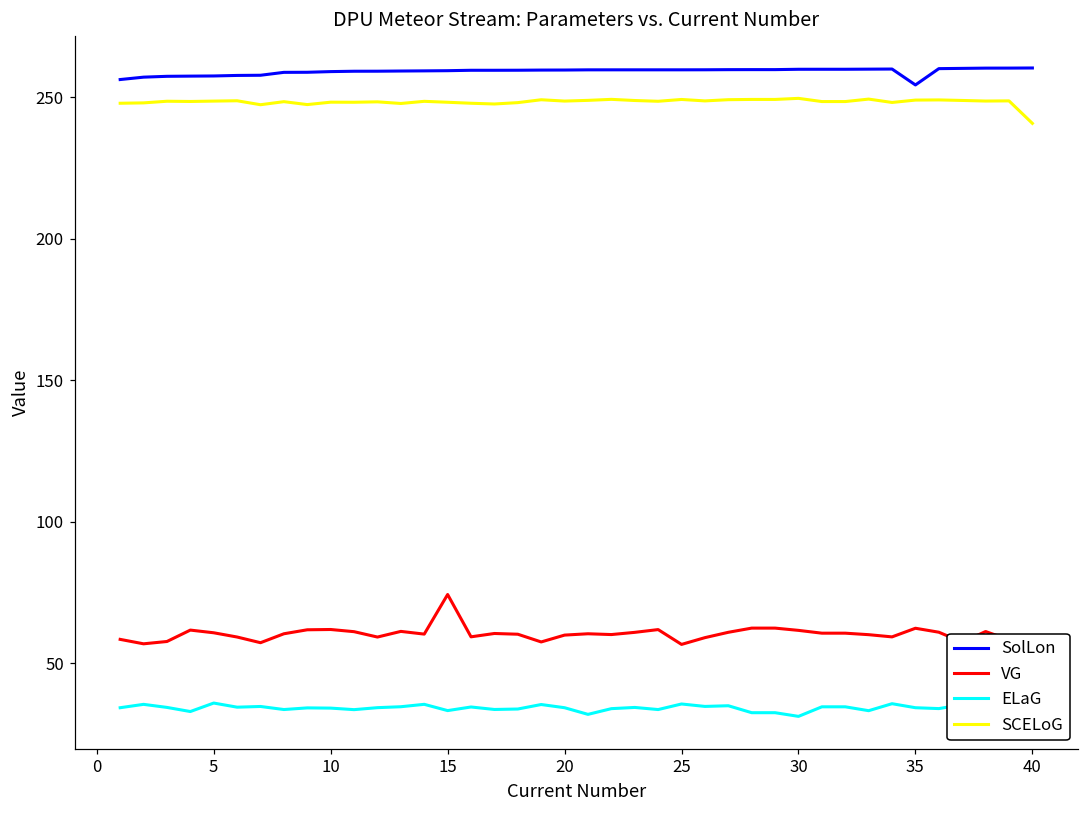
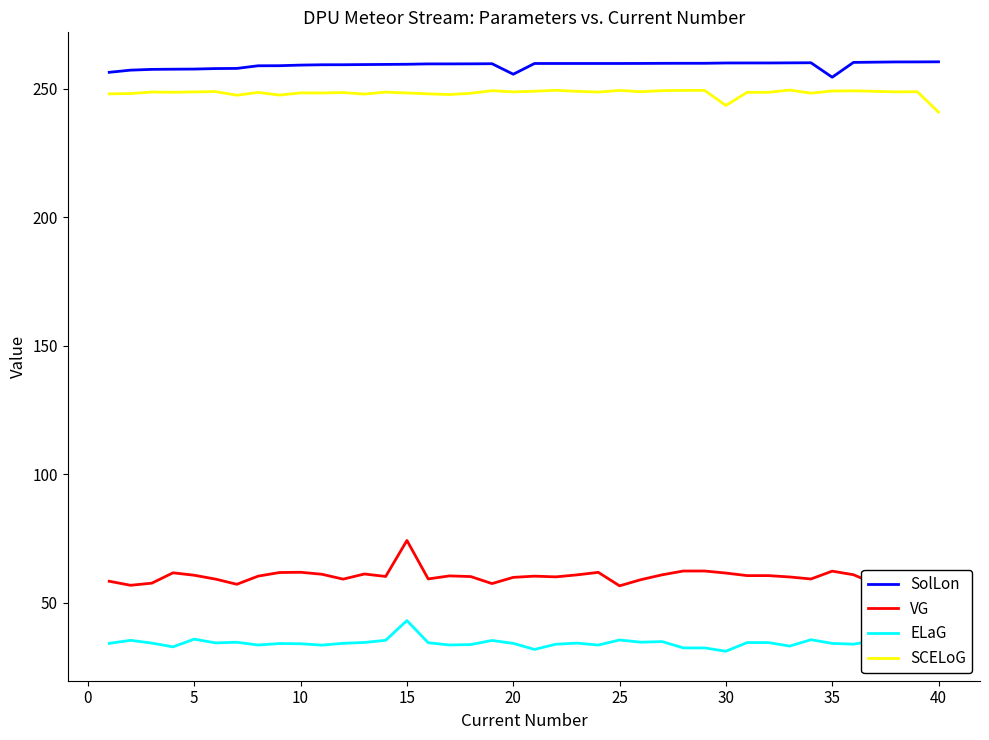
ELaG, 15: 33 -> 43
SolLon, 20: 260 -> 256
SCELoG, 30: 250 -> 243
